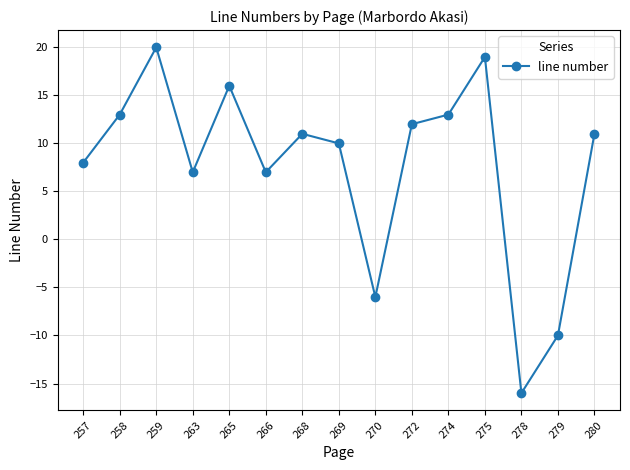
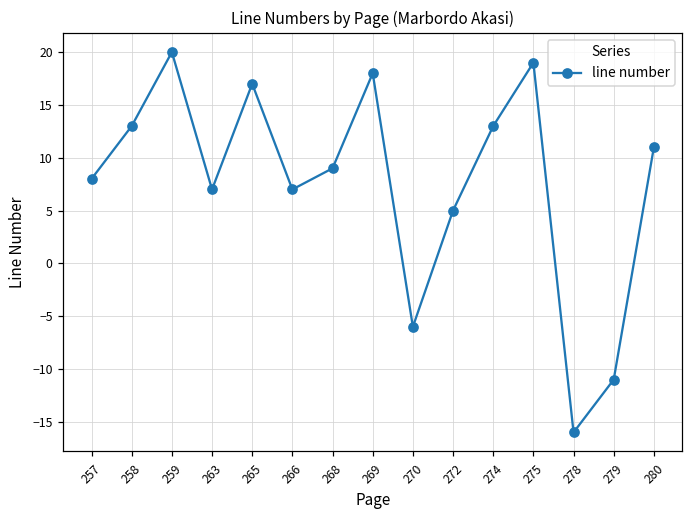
265: 16 -> 17
268: 11 -> 9
269: 10 -> 18
272: 12 -> 5
279: -10 -> -11
